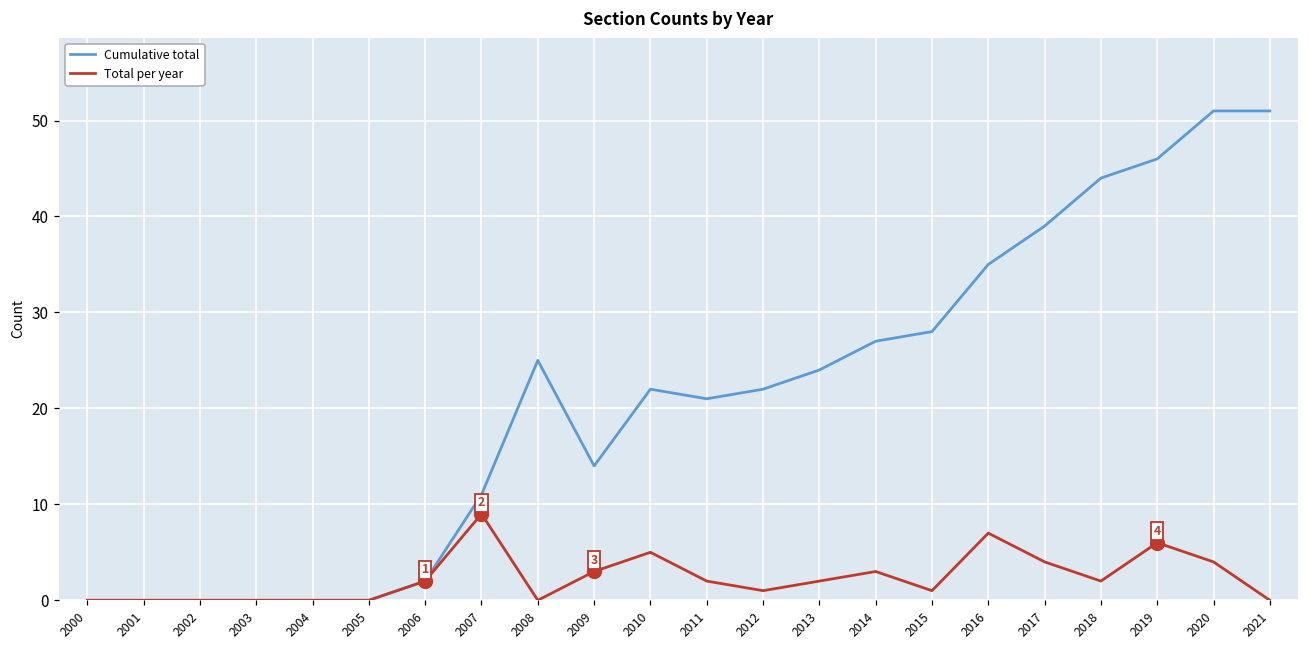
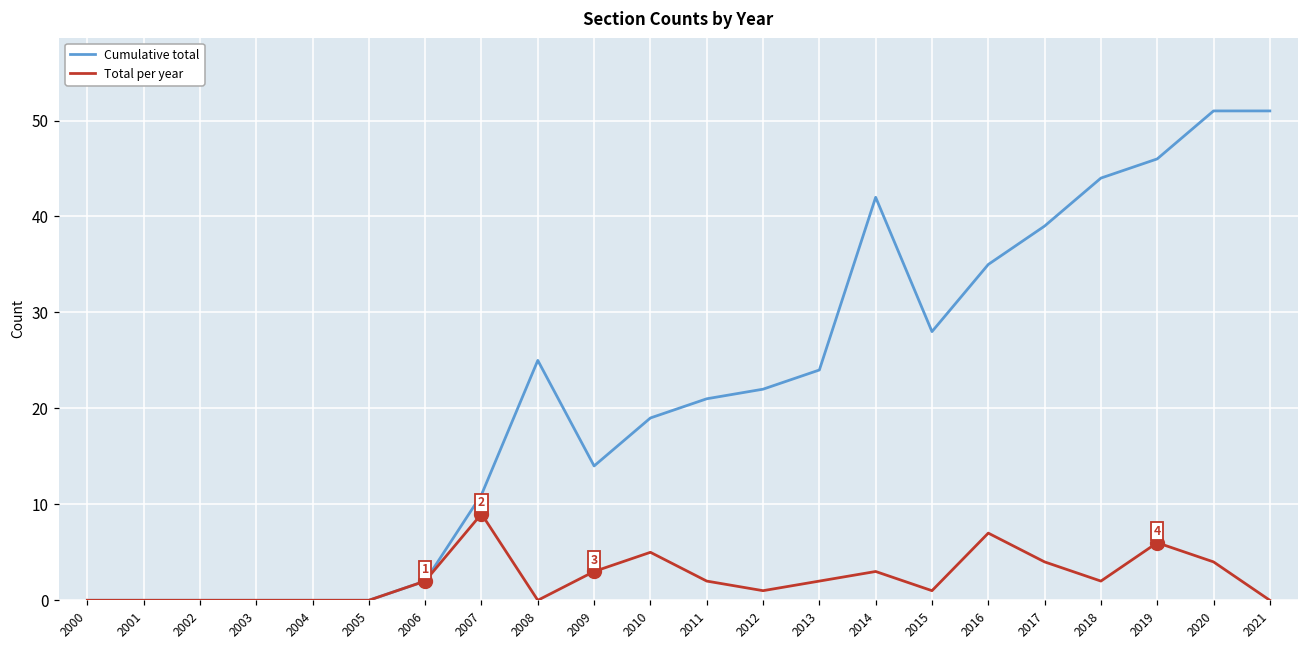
Cumulative total, 2010: 22 -> 19
Cumulative total, 2014: 27 -> 42
